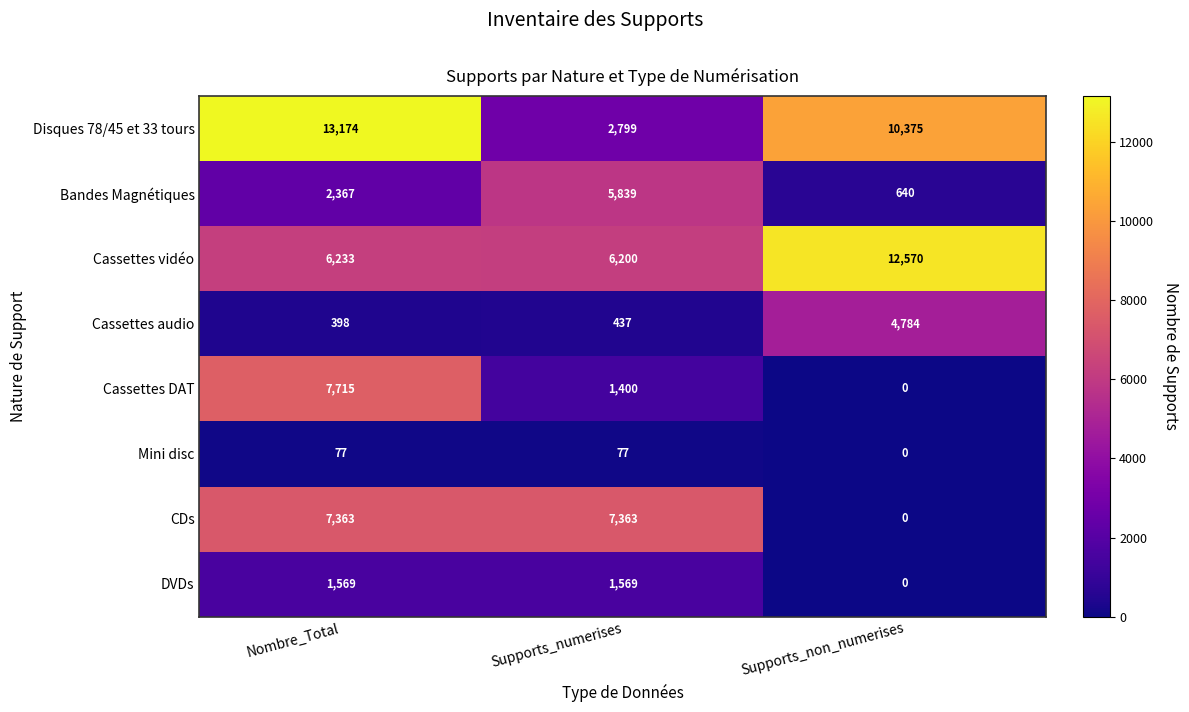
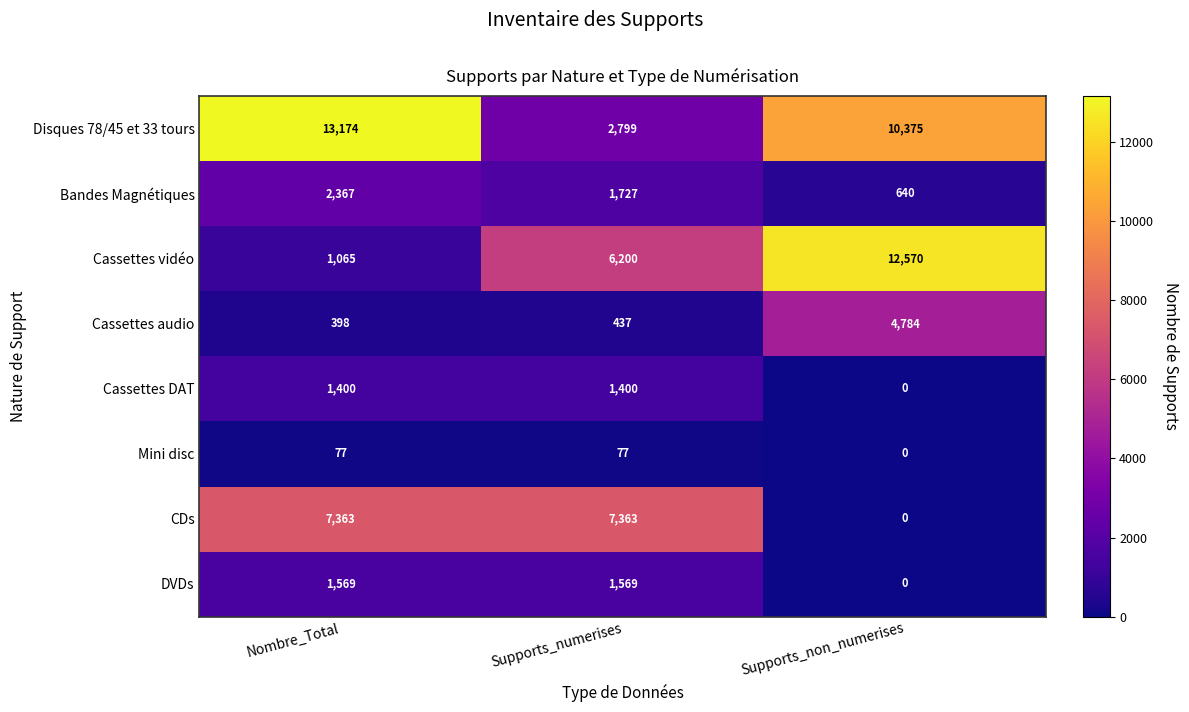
Bandes Magnétiques, Supports_numerises: 5,839 -> 1,727
Cassettes vidéo, Nombre_Total: 6,233 -> 1,065
Cassettes DAT, Nombre_Total: 7,715 -> 1,400
